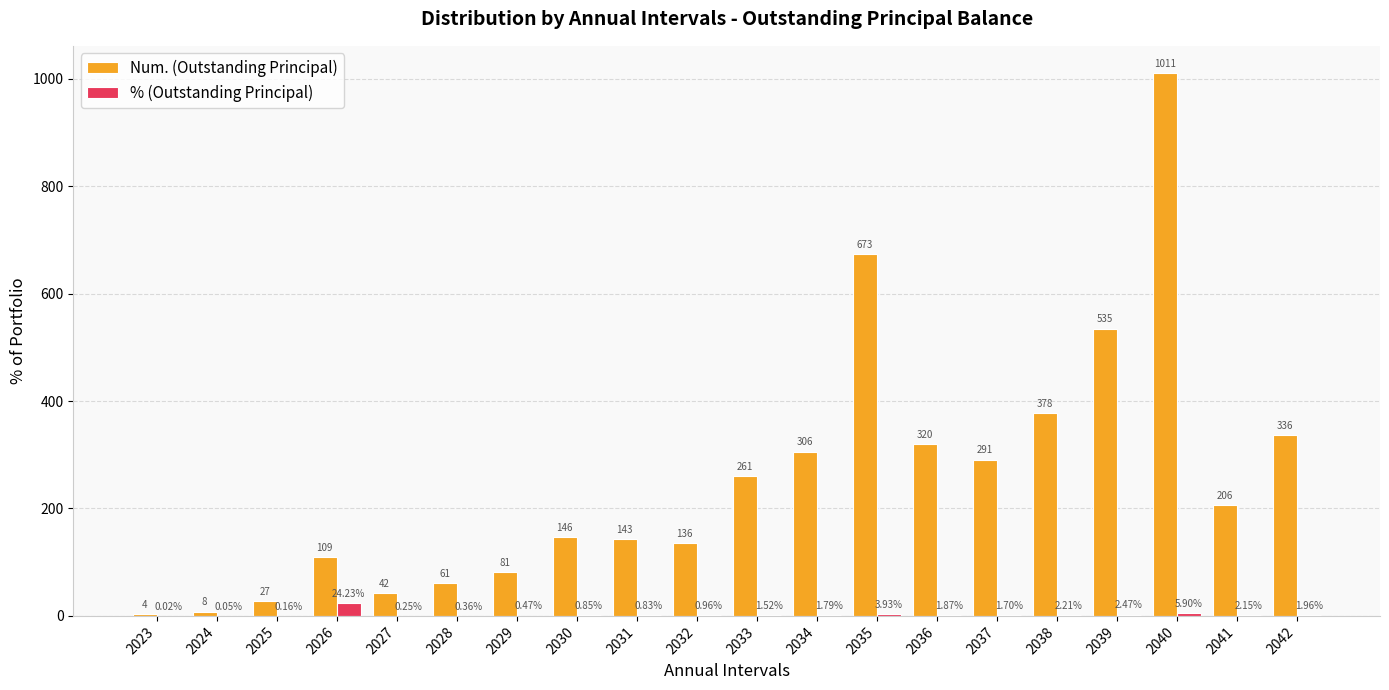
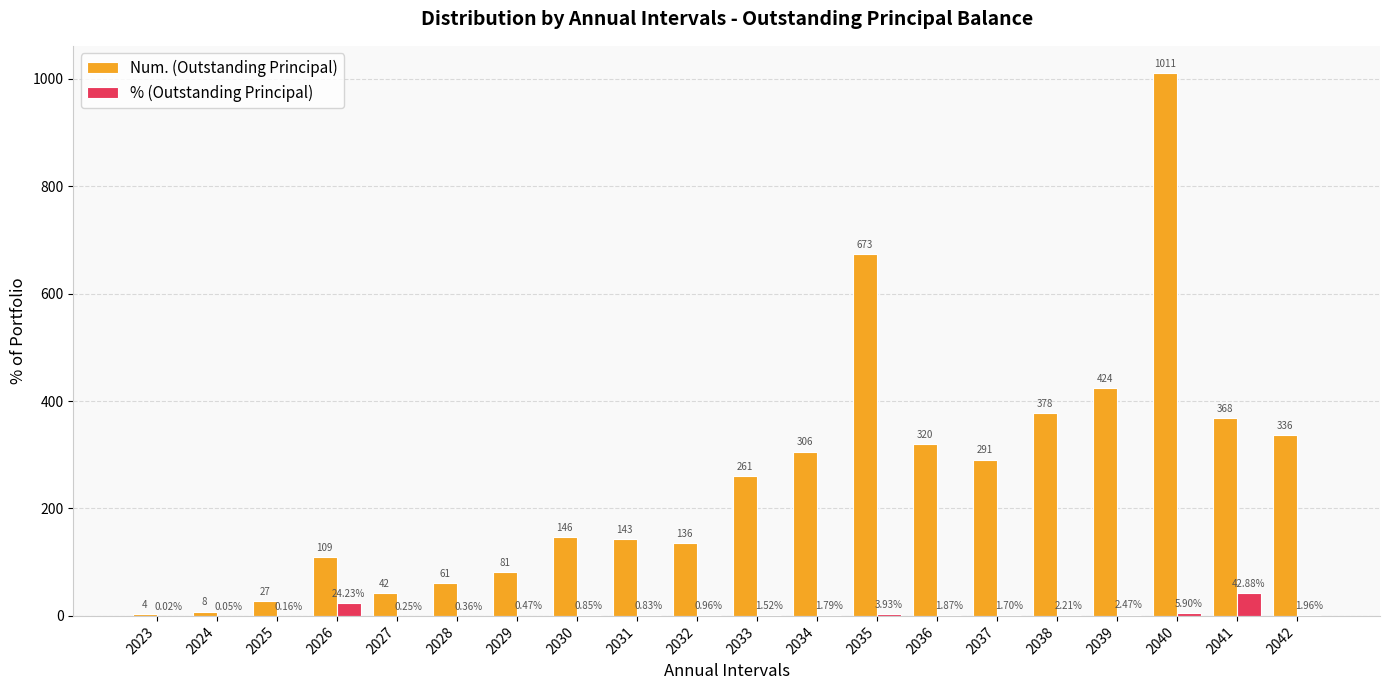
Num. (Outstanding Principal), 2039: 535 -> 424
Num. (Outstanding Principal), 2041: 206 -> 368
% (Outstanding Principal), 2041: 2.15% -> 42.88%
